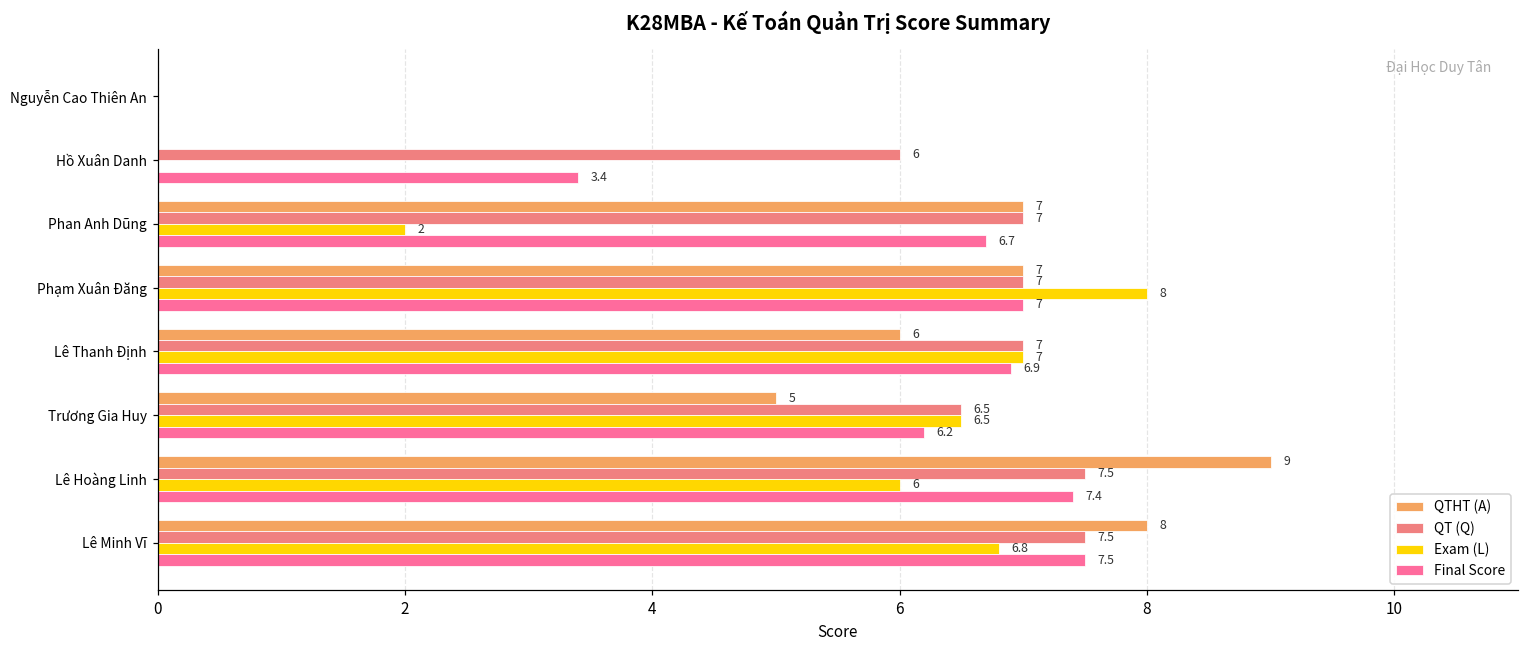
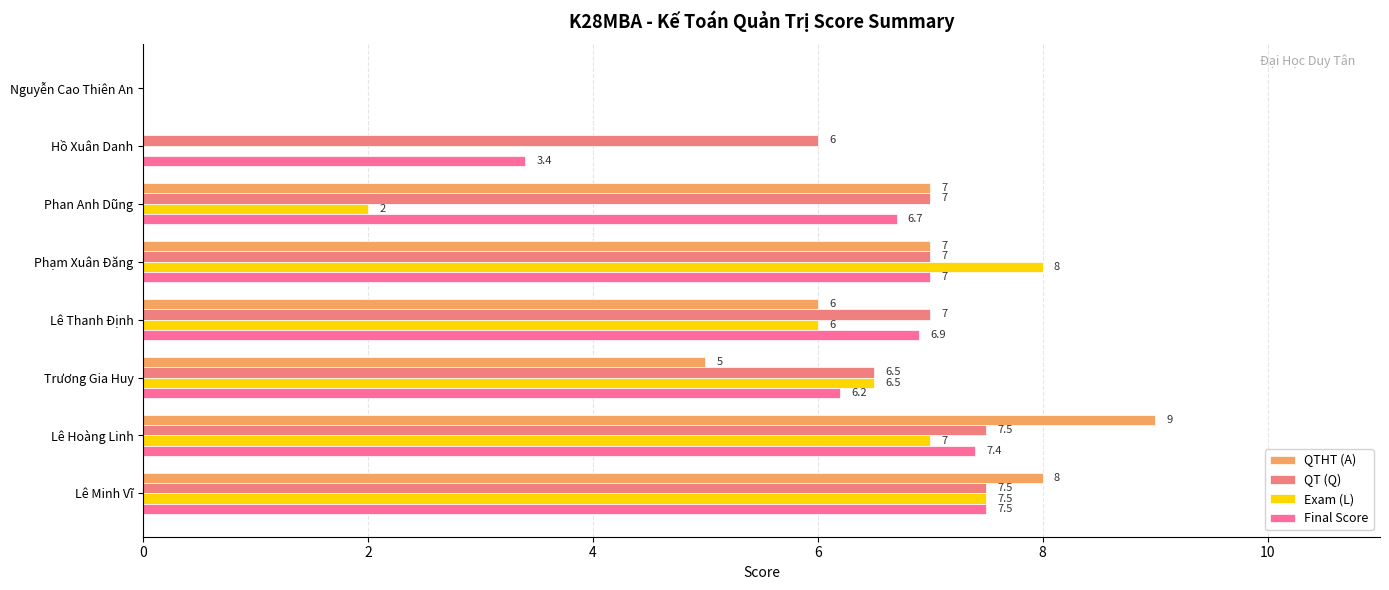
Exam (L), Lê Thanh Định: 7 -> 6
Exam (L), Lê Hoàng Linh: 6 -> 7
Exam (L), Lê Minh Vĩ: 6.8 -> 7.5
